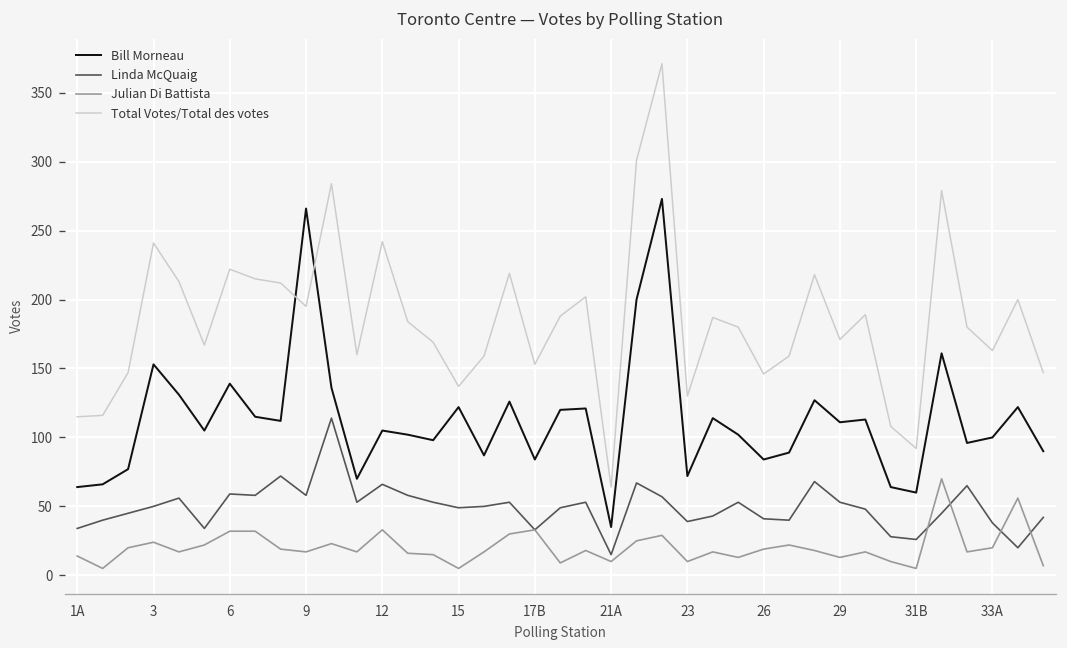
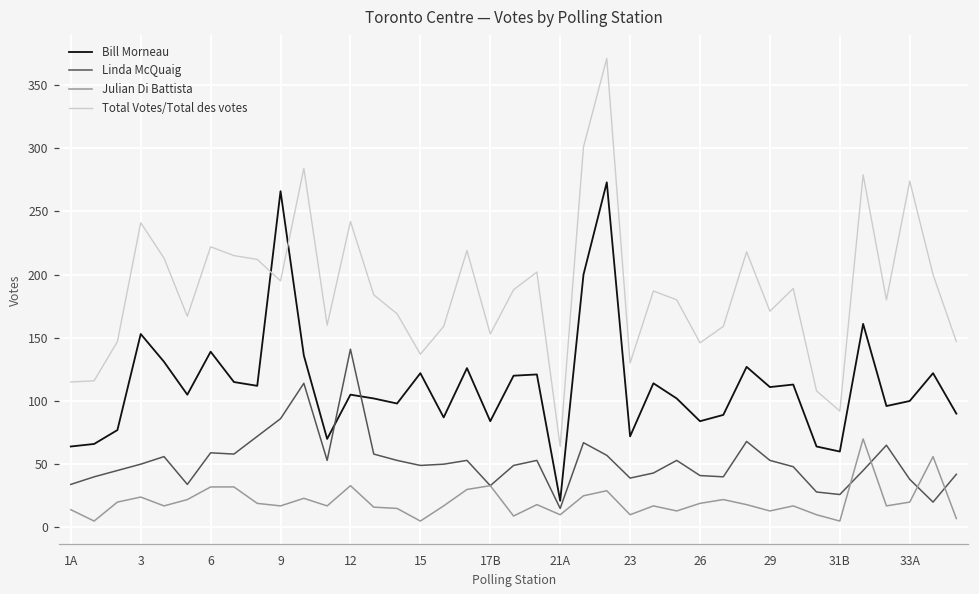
Linda McQuaig, 9: 58 -> 86
Linda McQuaig, 12: 66 -> 141
Bill Morneau, 21A: 35 -> 21
Total Votes/Total des votes, 33A: 163 -> 274
